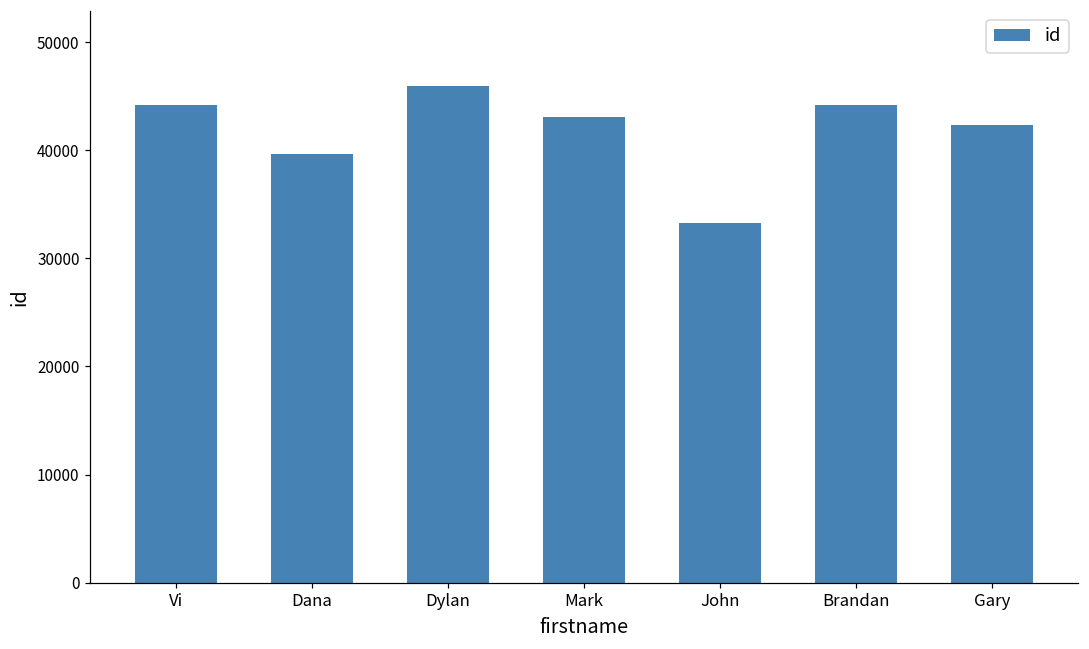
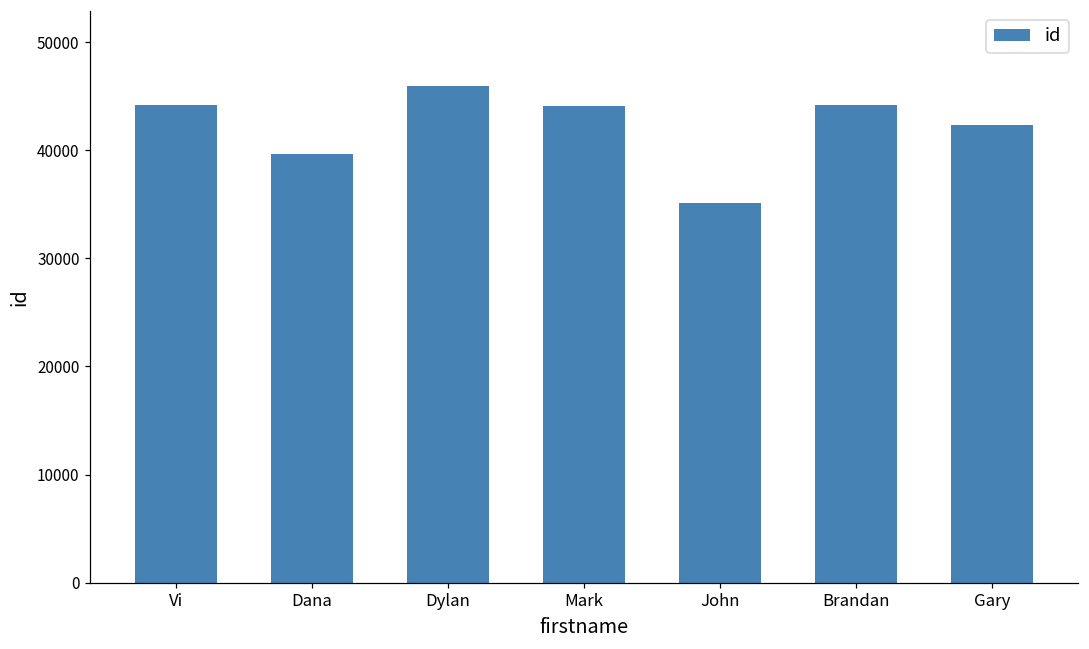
Mark: 43000 -> 44000
John: 33000 -> 35000
